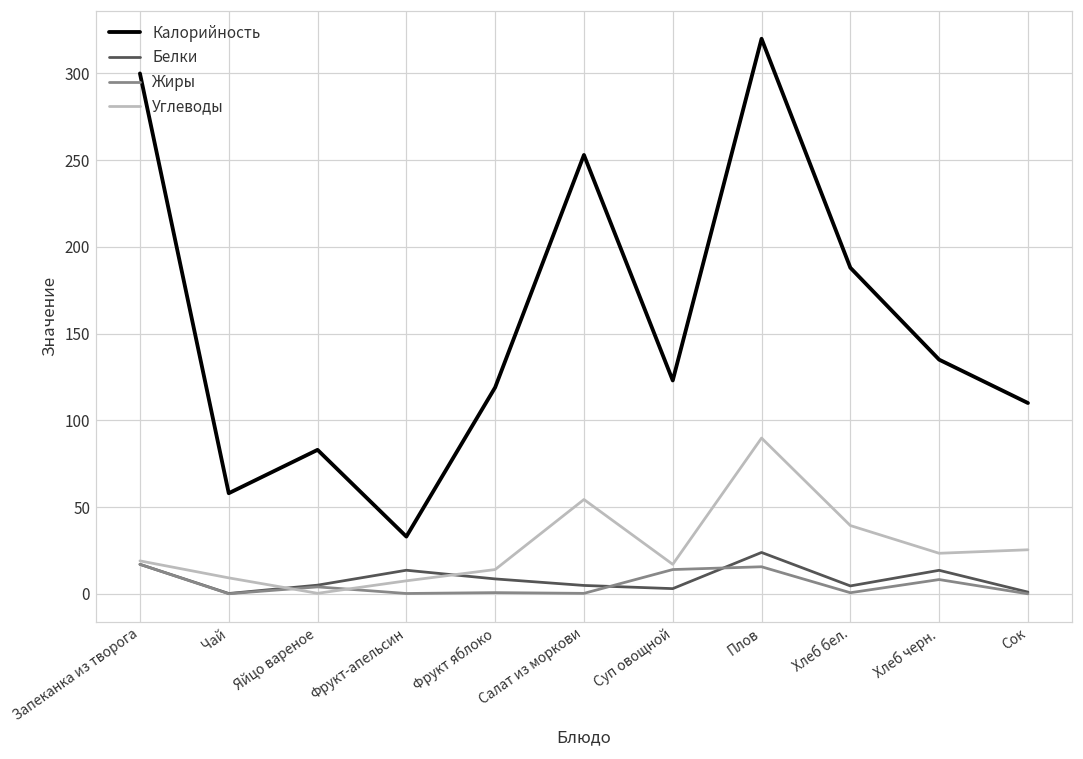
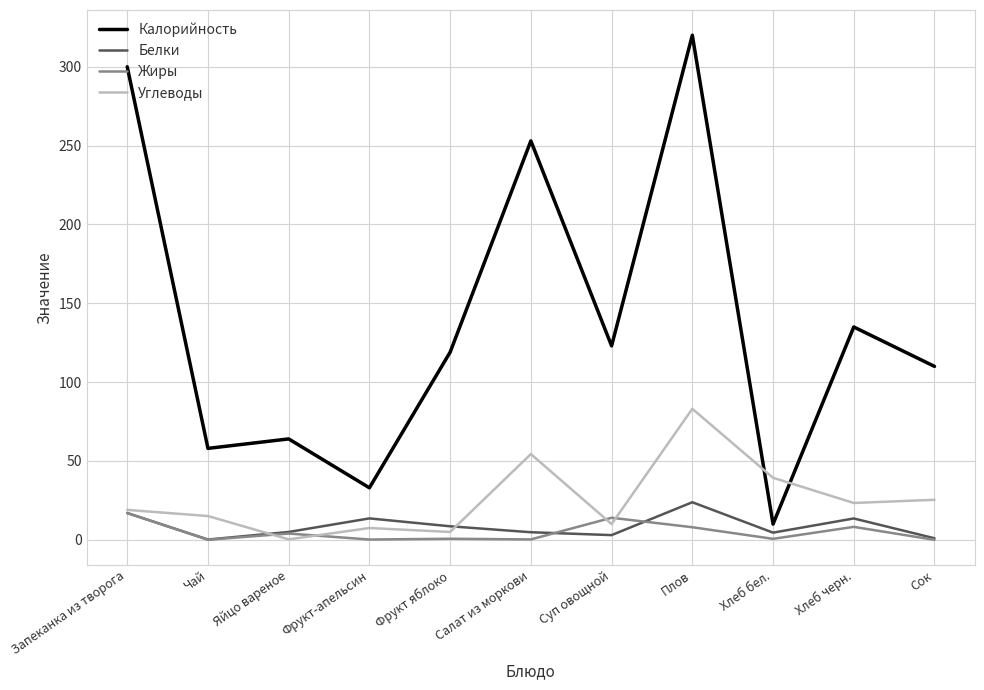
Углеводы, Чай: 9 -> 15
Калорийность, Яйцо вареное: 83 -> 64
Углеводы, Фрукт яблоко: 14 -> 5
Углеводы, Суп овощной: 17 -> 10
Жиры, Плов: 16 -> 8
Углеводы, Плов: 90 -> 83
Калорийность, Хлеб бел.: 188 -> 10
